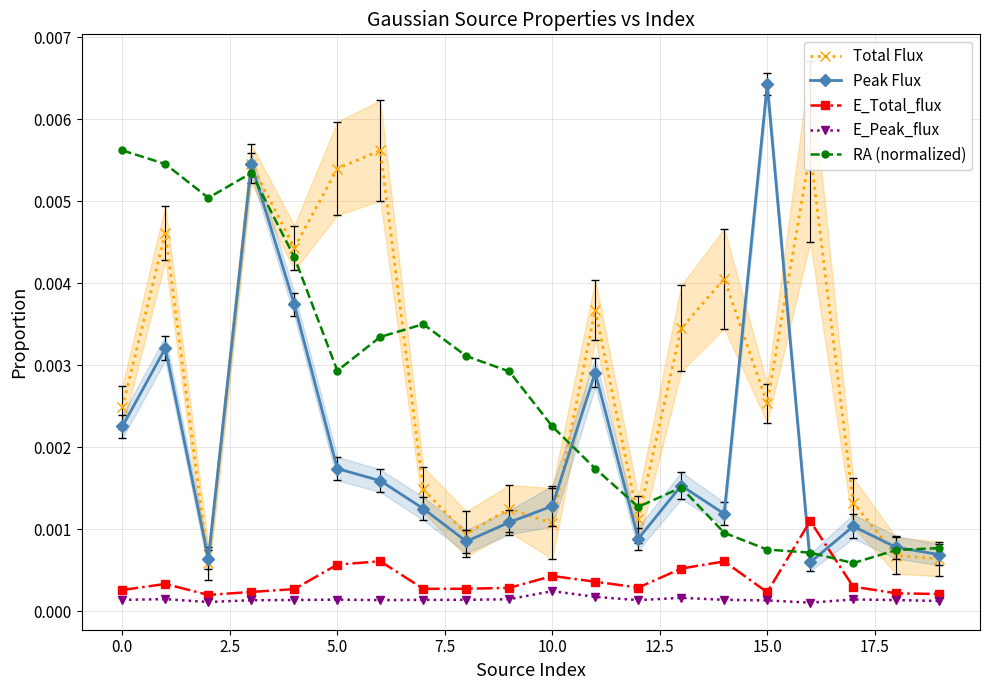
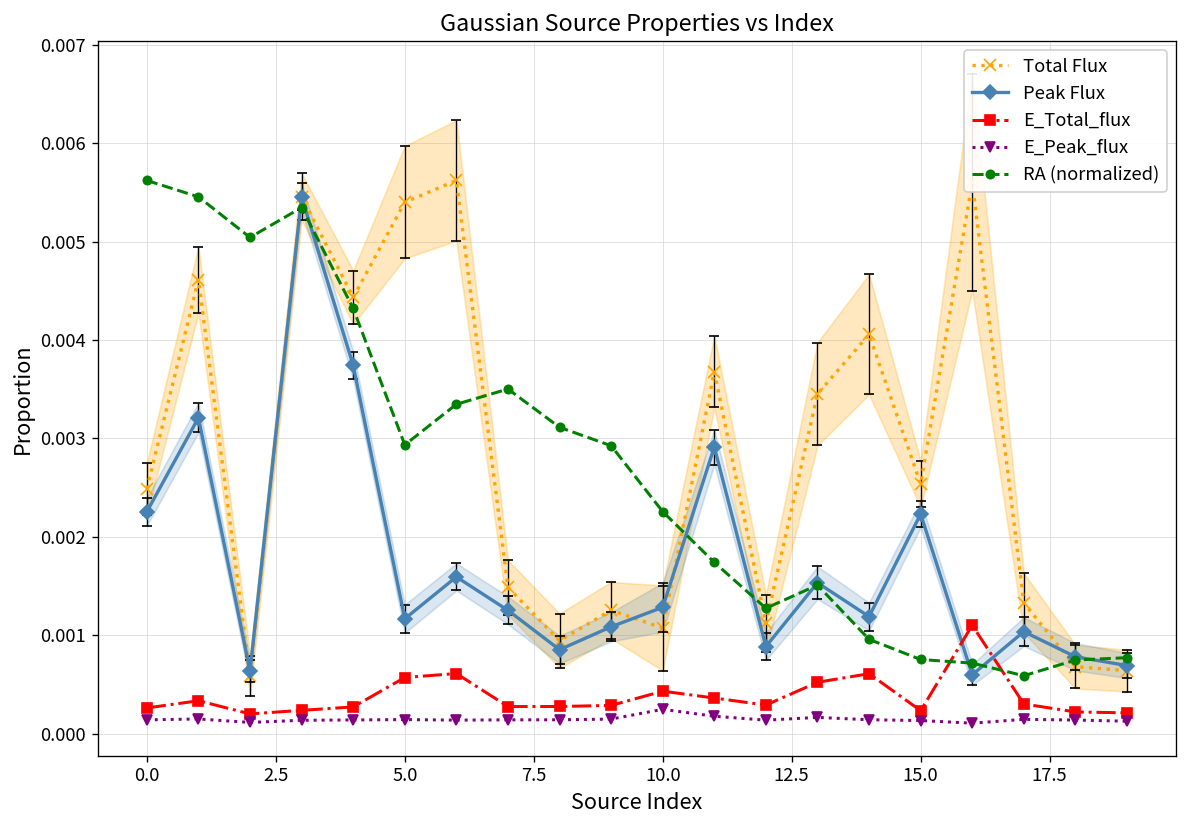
Peak Flux, 5.0: 0.0017 -> 0.0012
Peak Flux, 15.0: 0.0064 -> 0.0022
